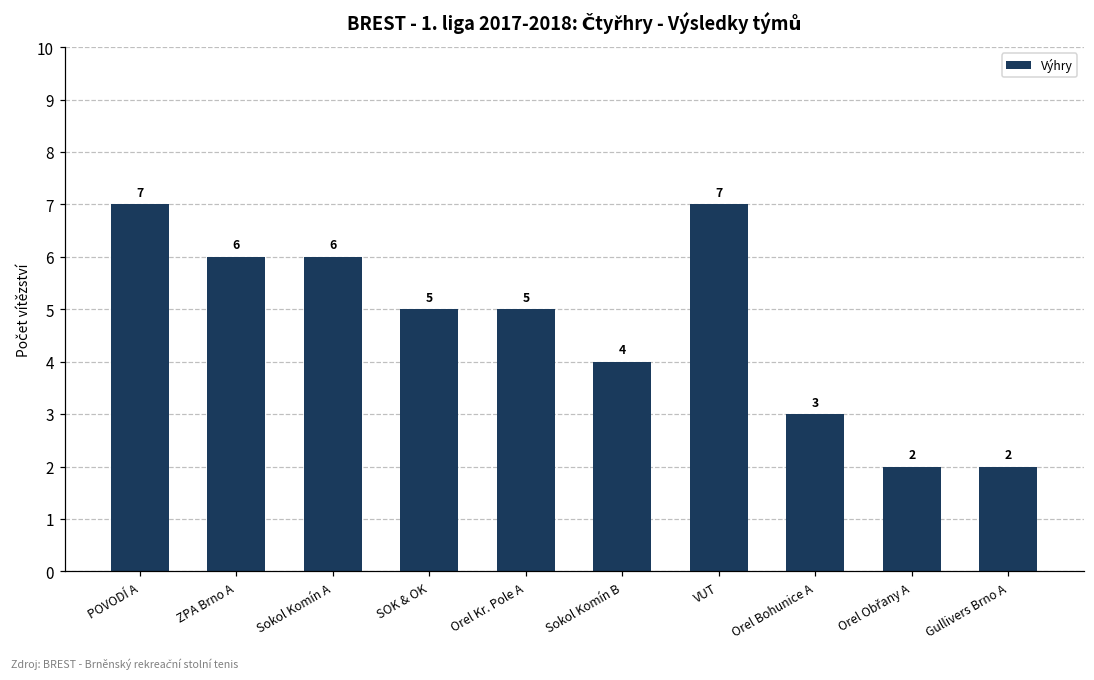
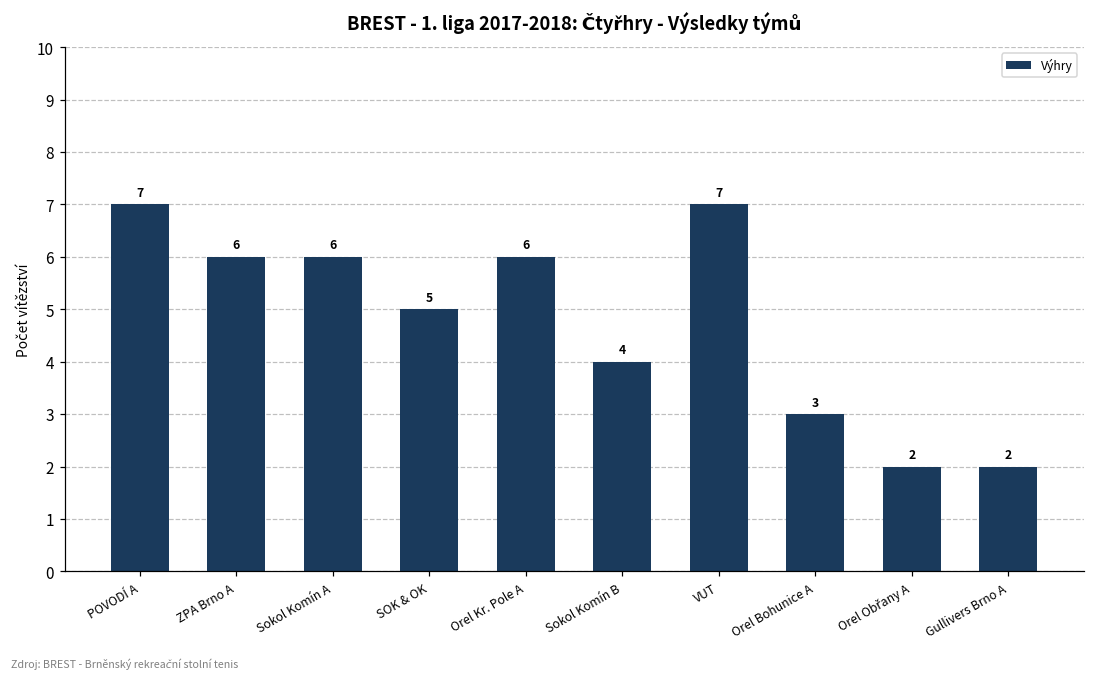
Orel Kr. Pole A: 5 -> 6
